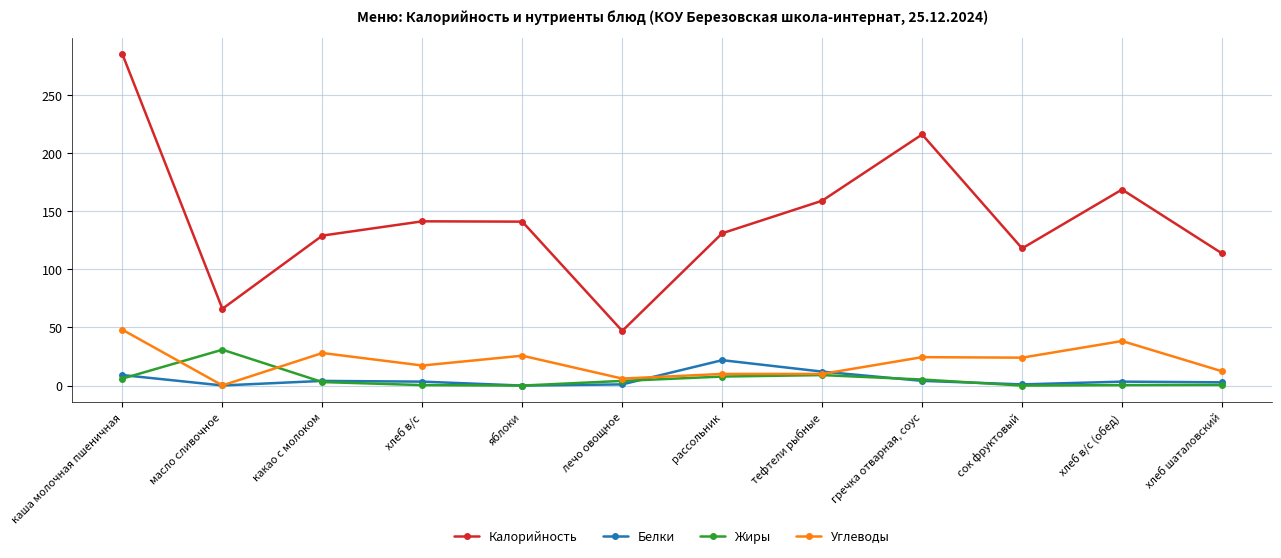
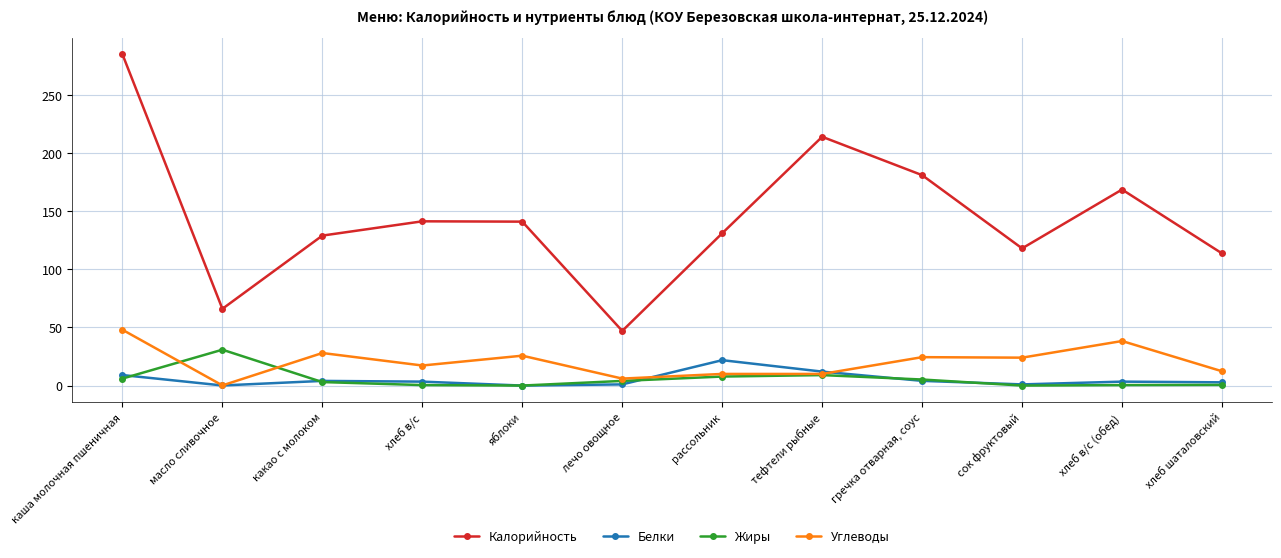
Калорийность, тефтели рыбные: 159 -> 214
Калорийность, гречка отварная, соус: 216 -> 181
